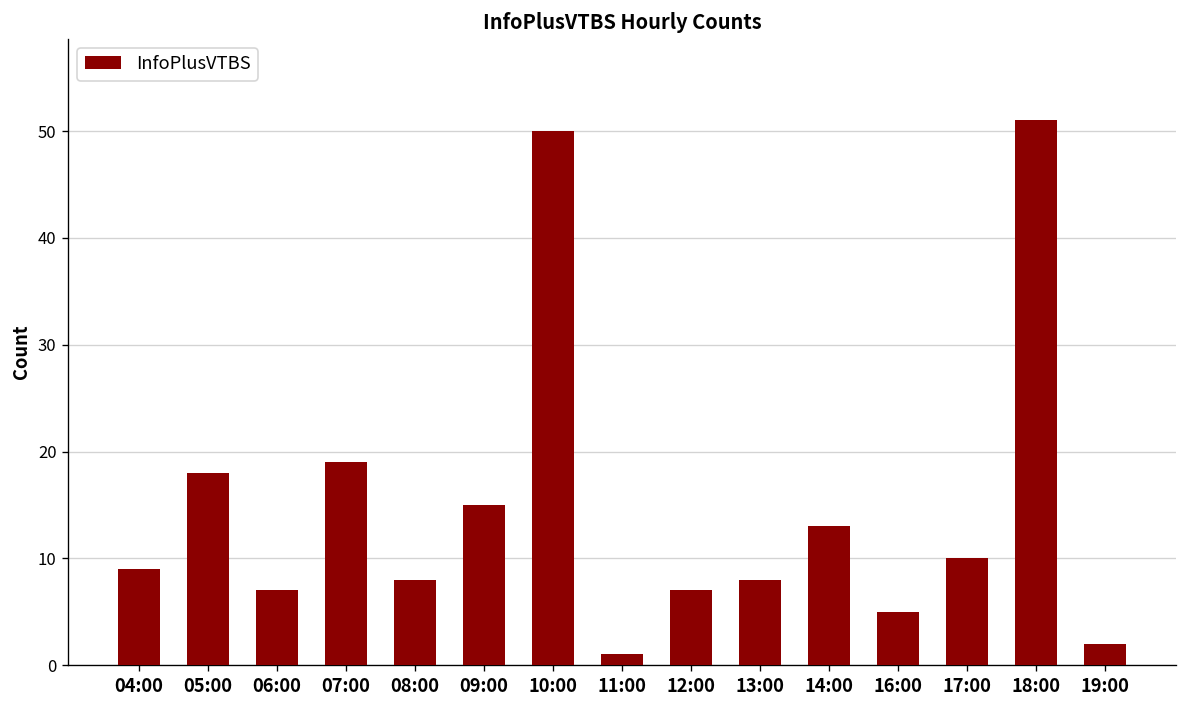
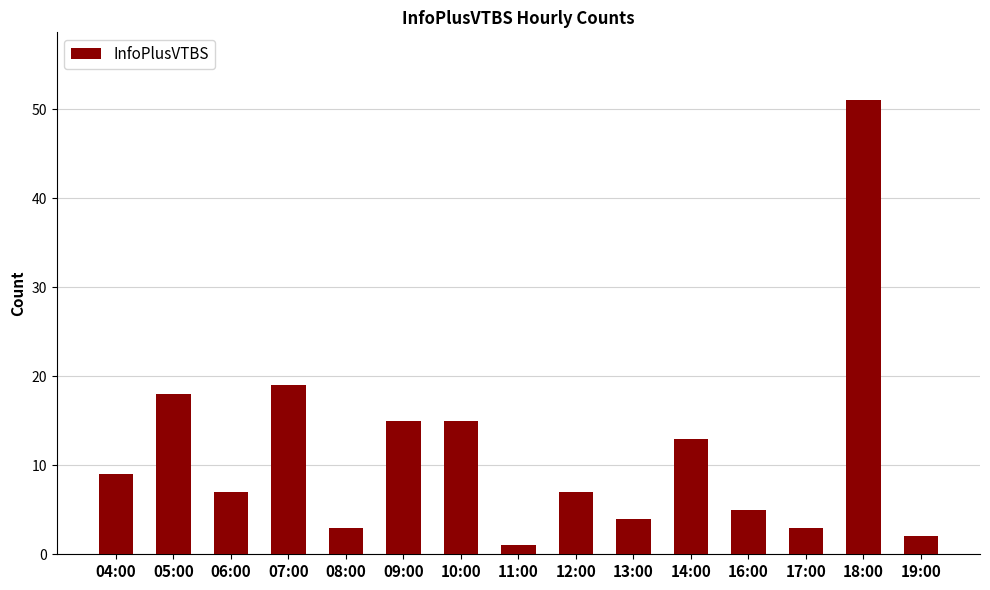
08:00: 8 -> 3
10:00: 50 -> 15
13:00: 8 -> 4
17:00: 10 -> 3
